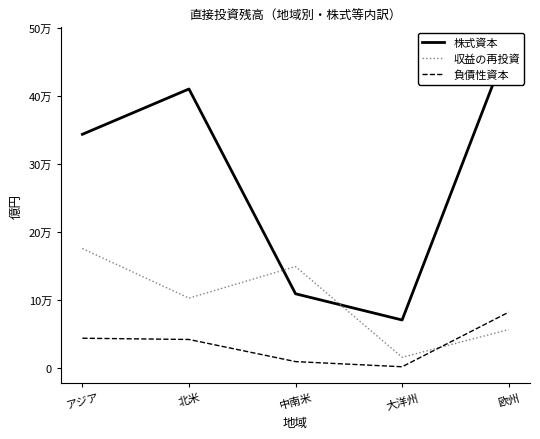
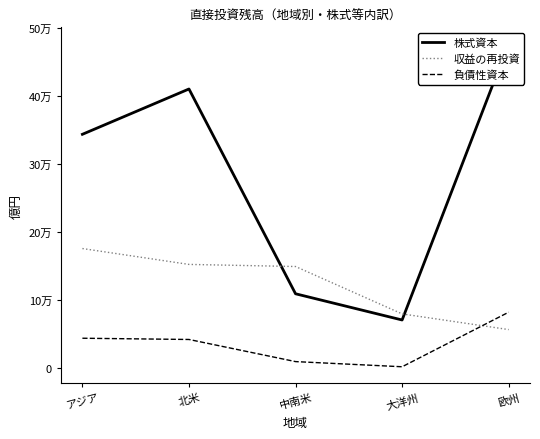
収益の再投資, 北米: 10万 -> 15万
収益の再投資, 大洋州: 2万 -> 8万
